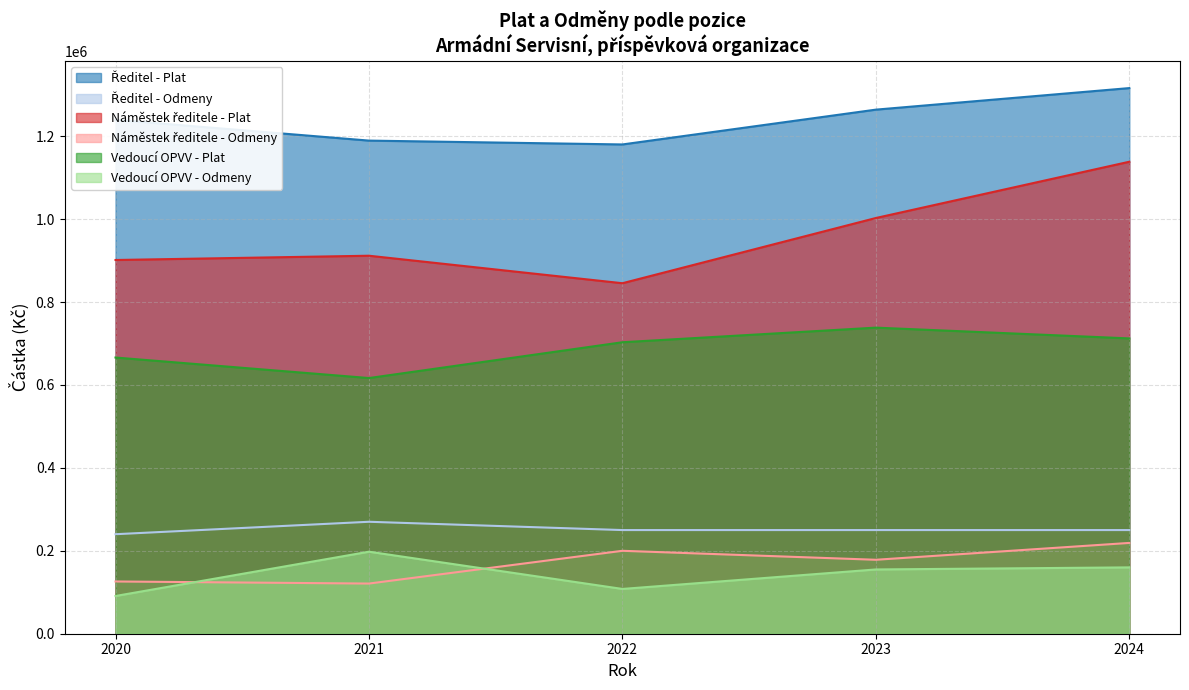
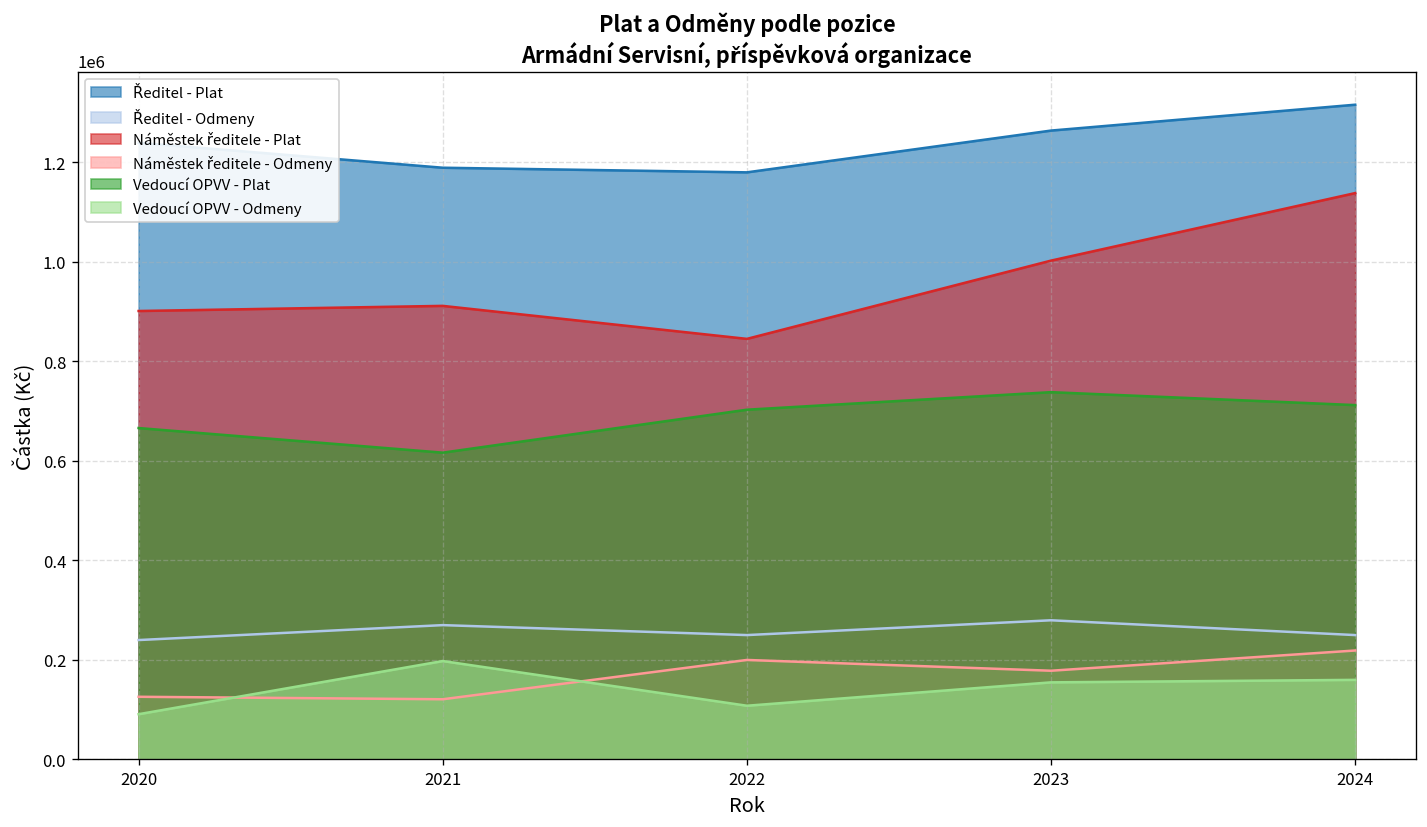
Ředitel - Odmeny, 2023: 250000 -> 280000
